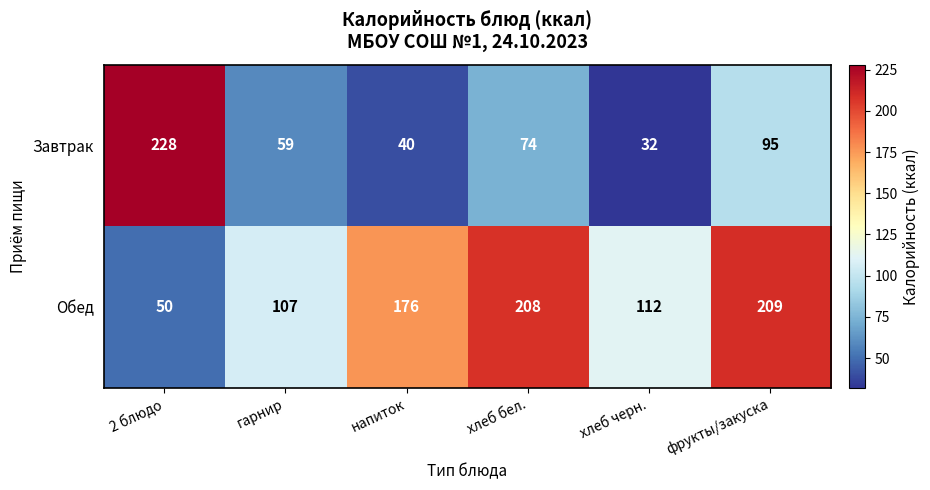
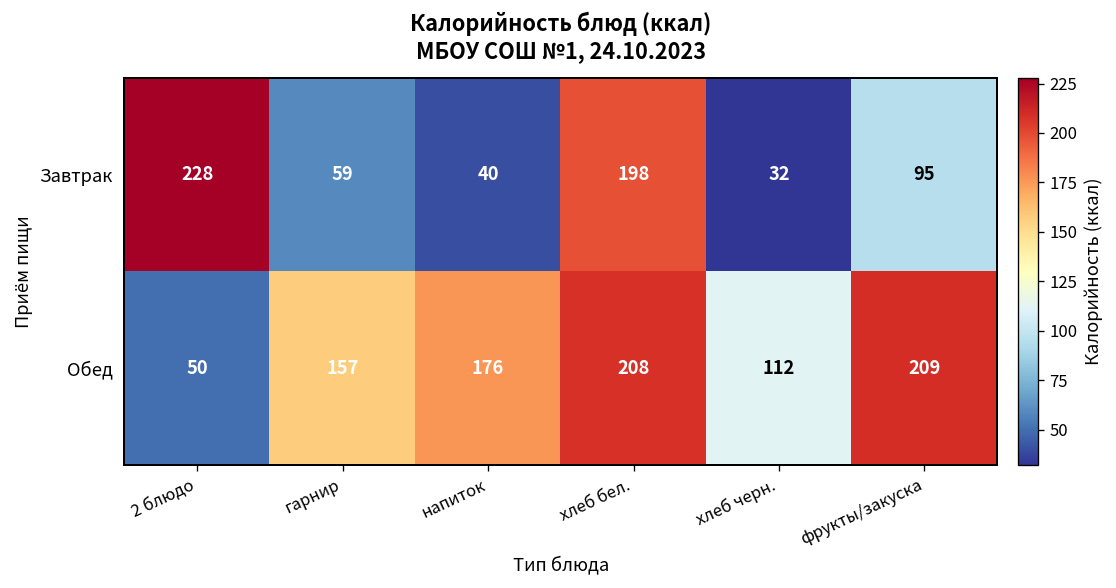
Завтрак, хлеб бел.: 74 -> 198
Обед, гарнир: 107 -> 157
